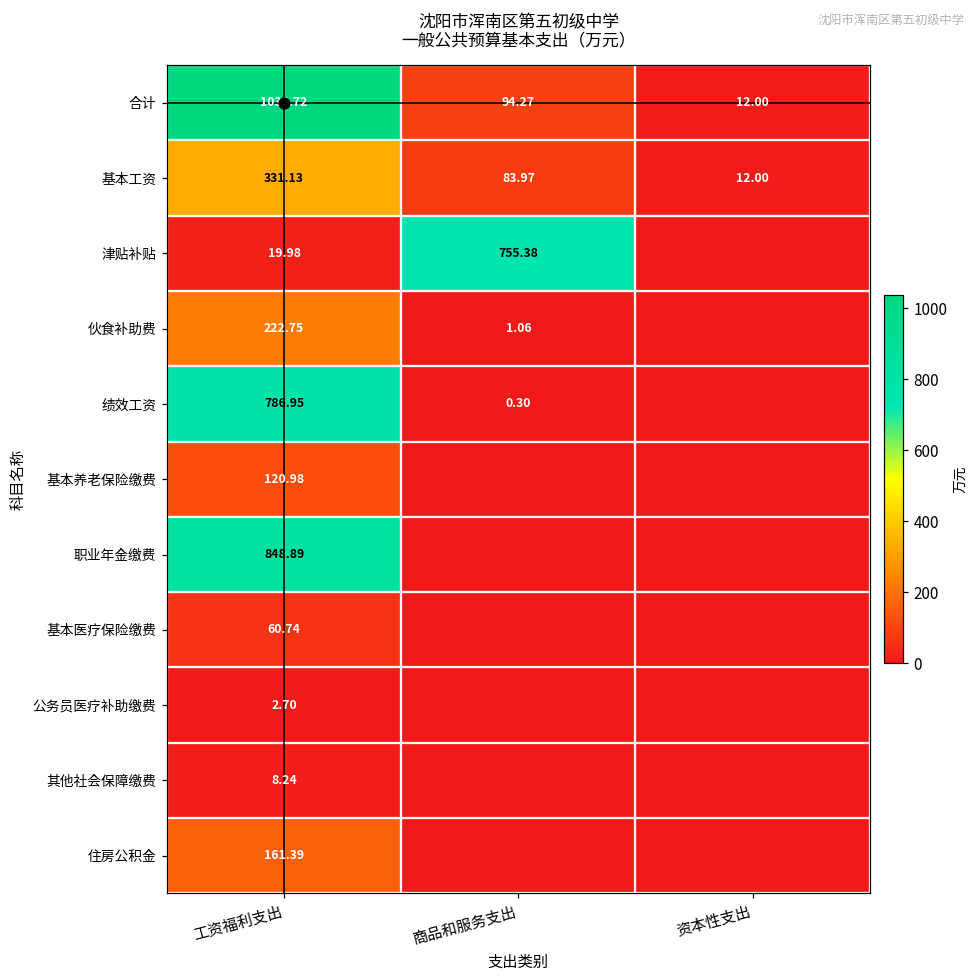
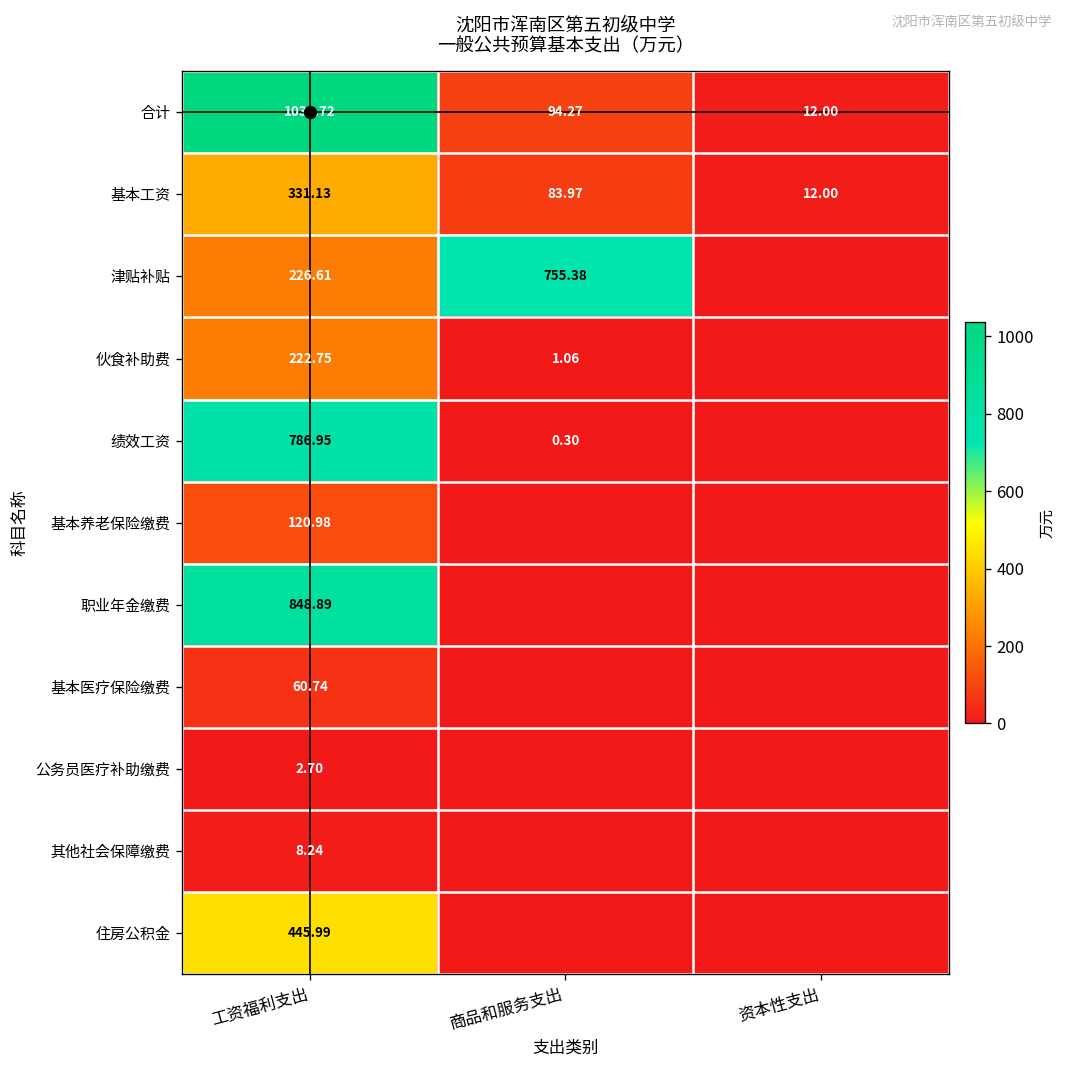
津贴补贴, 工资福利支出: 19.98 -> 226.61
住房公积金, 工资福利支出: 161.39 -> 445.99
